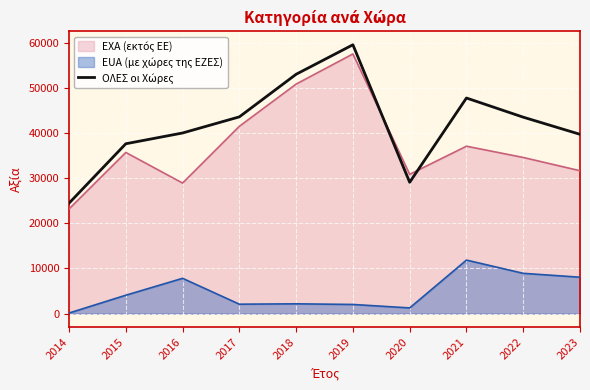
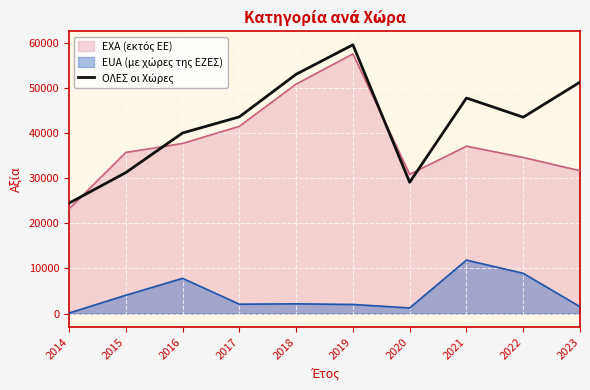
ΟΛΕΣ οι Χώρες, 2015: 38000 -> 31000
EXA (εκτός ΕΕ), 2016: 29000 -> 38000
ΟΛΕΣ οι Χώρες, 2023: 40000 -> 51000
EUA (με χώρες της ΕΖΕΣ), 2023: 8000 -> 2000
